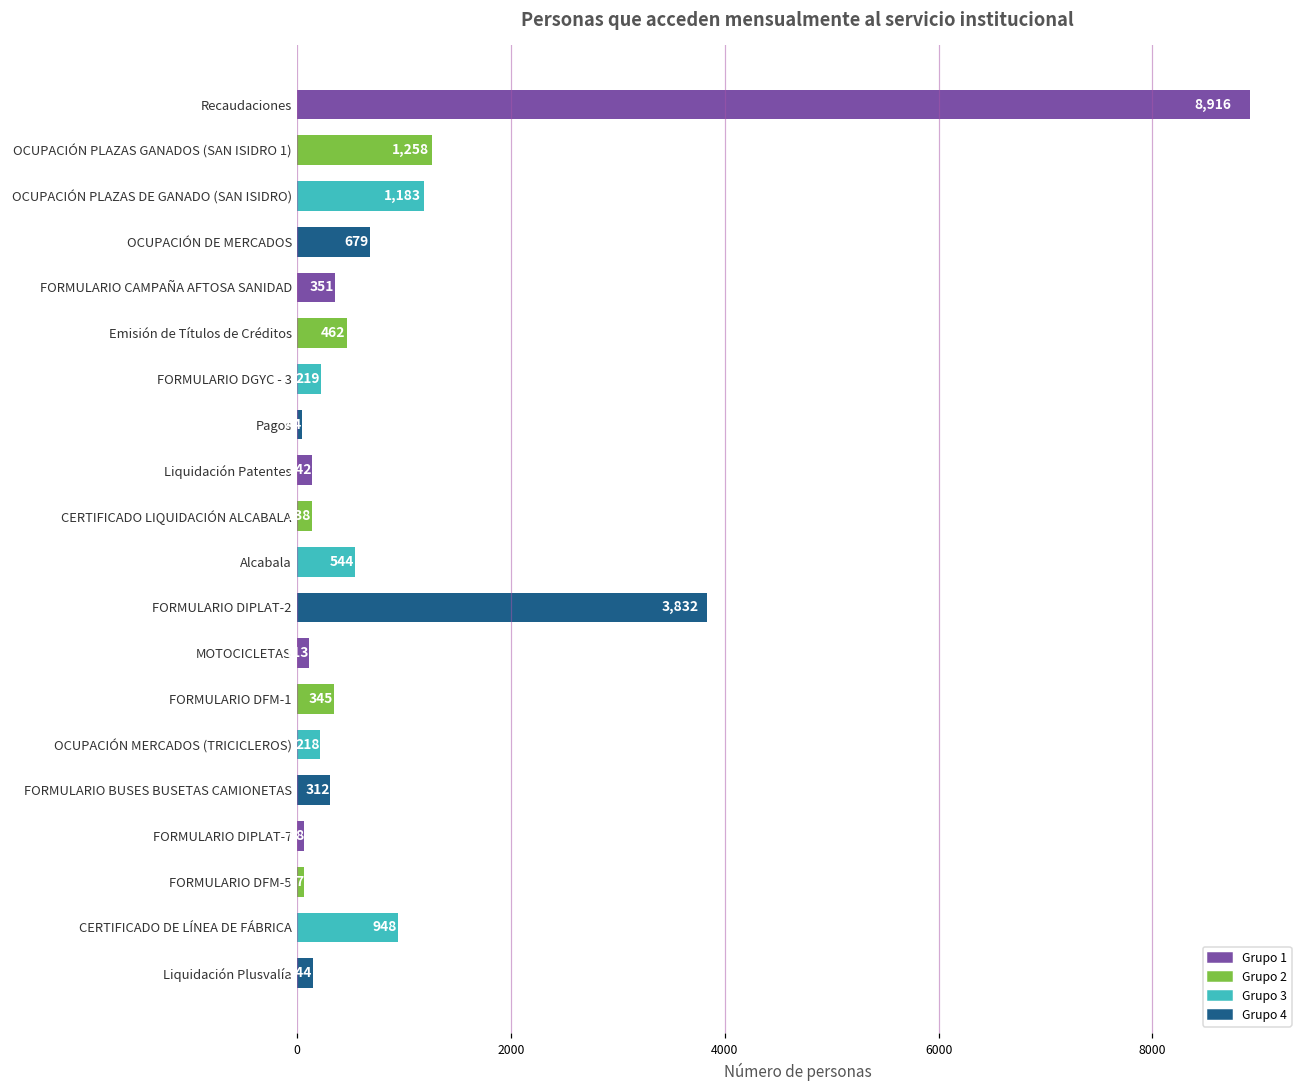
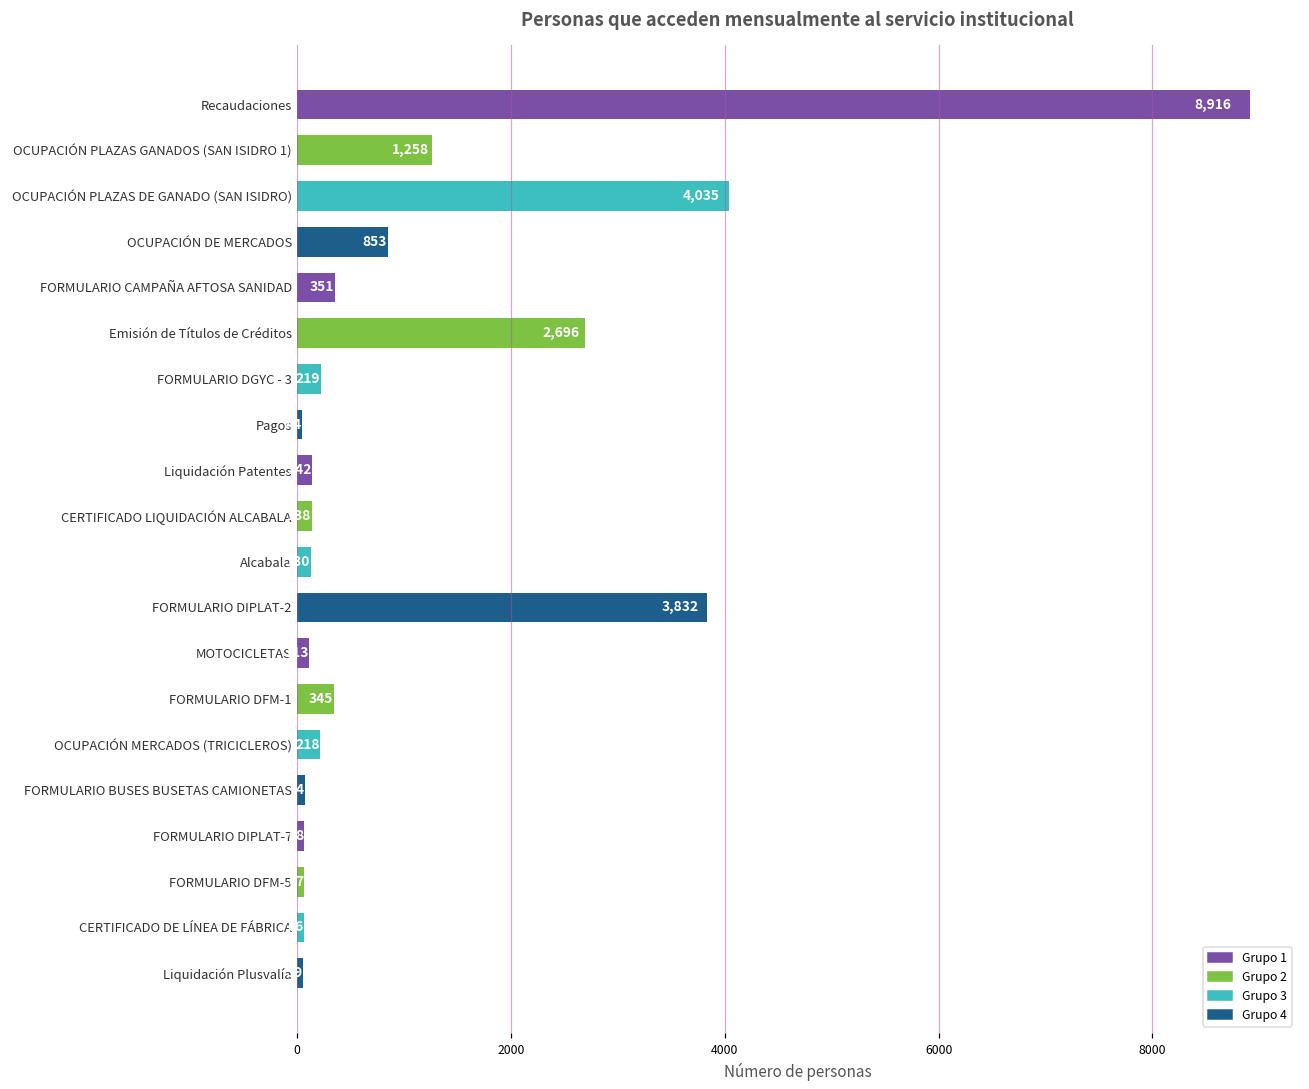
OCUPACIÓN PLAZAS DE GANADO (SAN ISIDRO): 1,183 -> 4,035
OCUPACIÓN DE MERCADOS: 679 -> 853
Emisión de Títulos de Créditos: 462 -> 2,696
Alcabala: 544 -> 130
FORMULARIO BUSES BUSETAS CAMIONETAS: 300 -> 100
CERTIFICADO DE LÍNEA DE FÁBRICA: 900 -> 100
Liquidación Plusvalía: 140 -> 60
